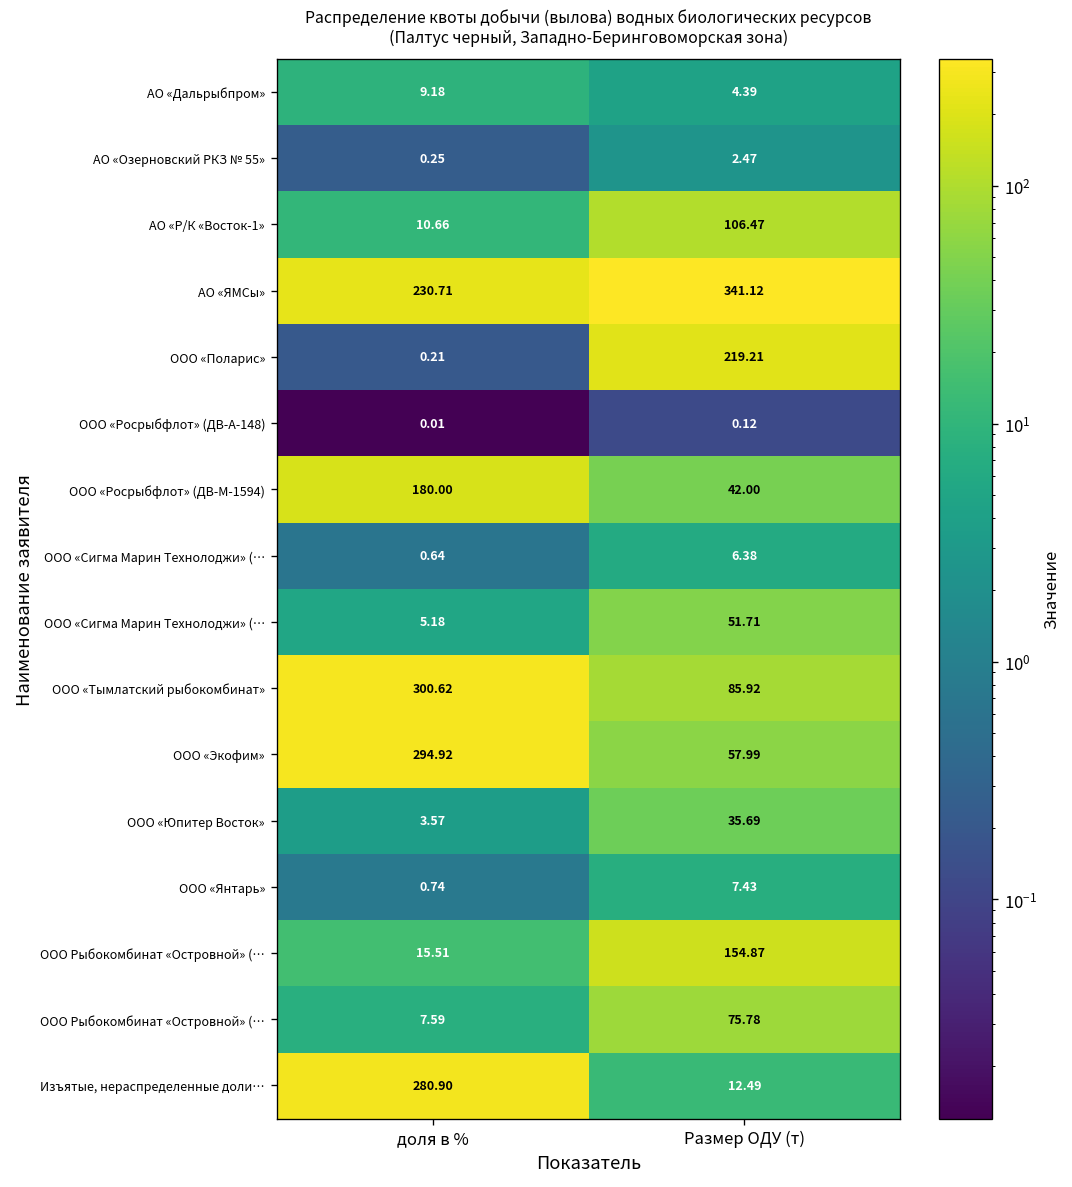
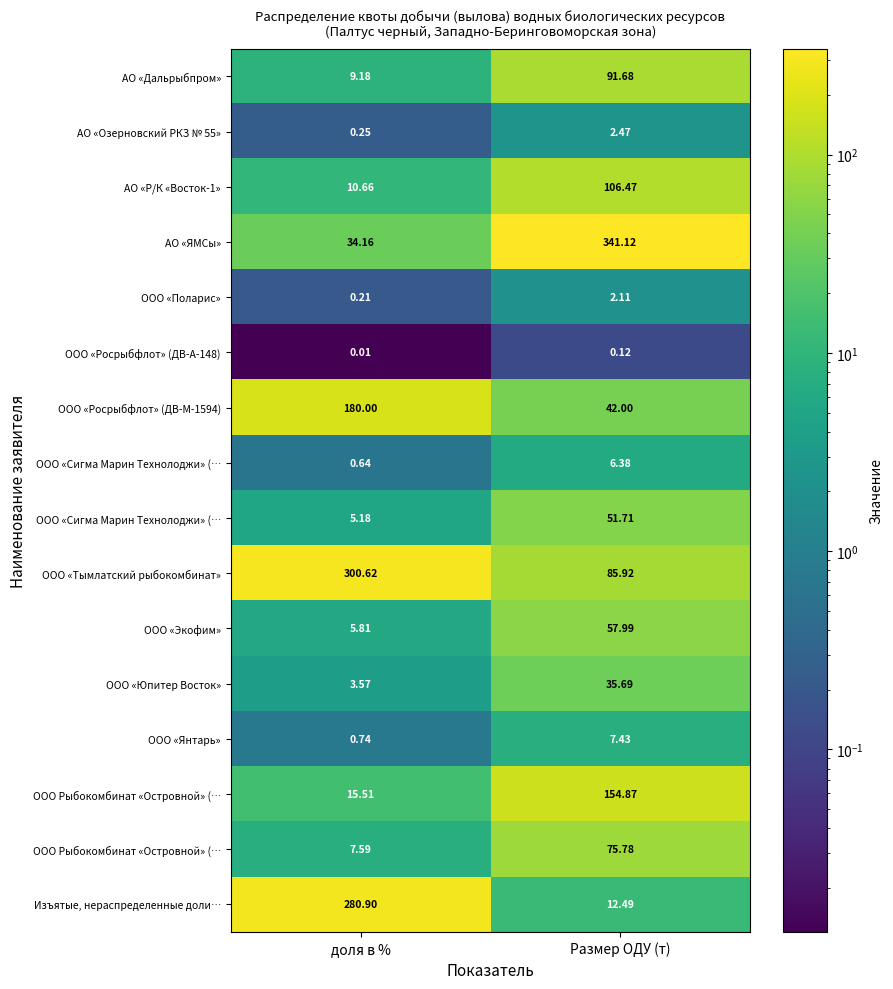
АО «Дальрыбпром», Размер ОДУ (т): 4.39 -> 91.68
АО «ЯМСы», доля в %: 230.71 -> 34.16
ООО «Поларис», Размер ОДУ (т): 219.21 -> 2.11
ООО «Экофим», доля в %: 294.92 -> 5.81
